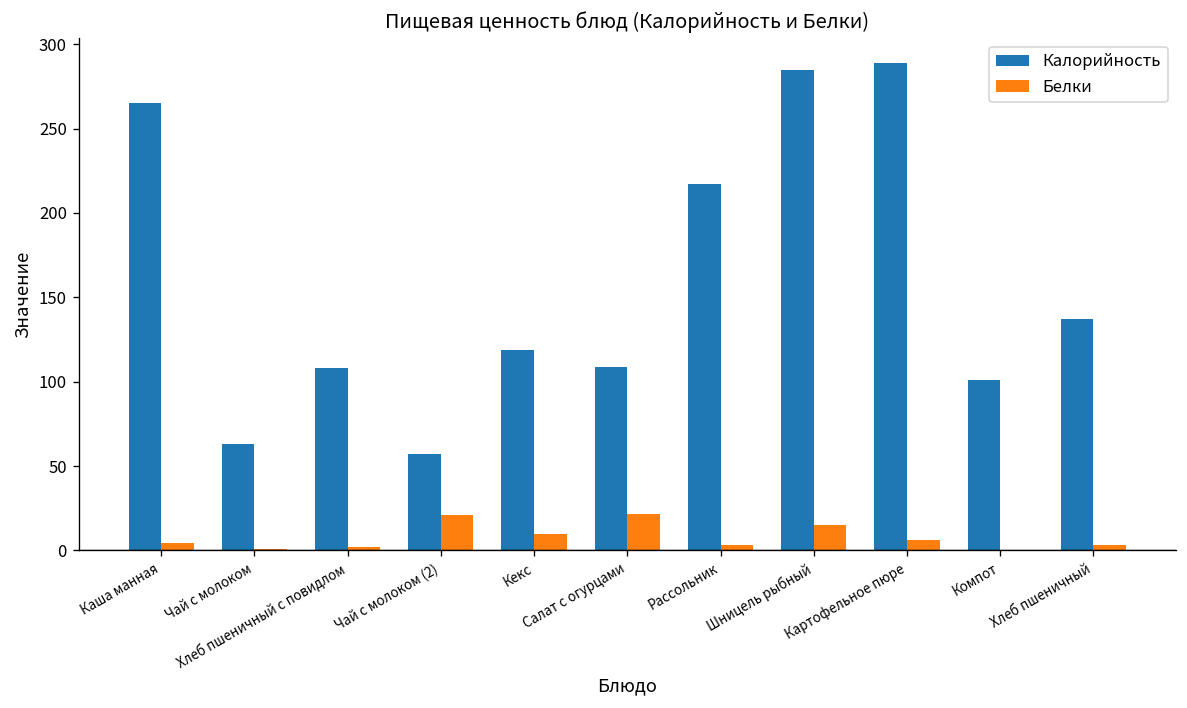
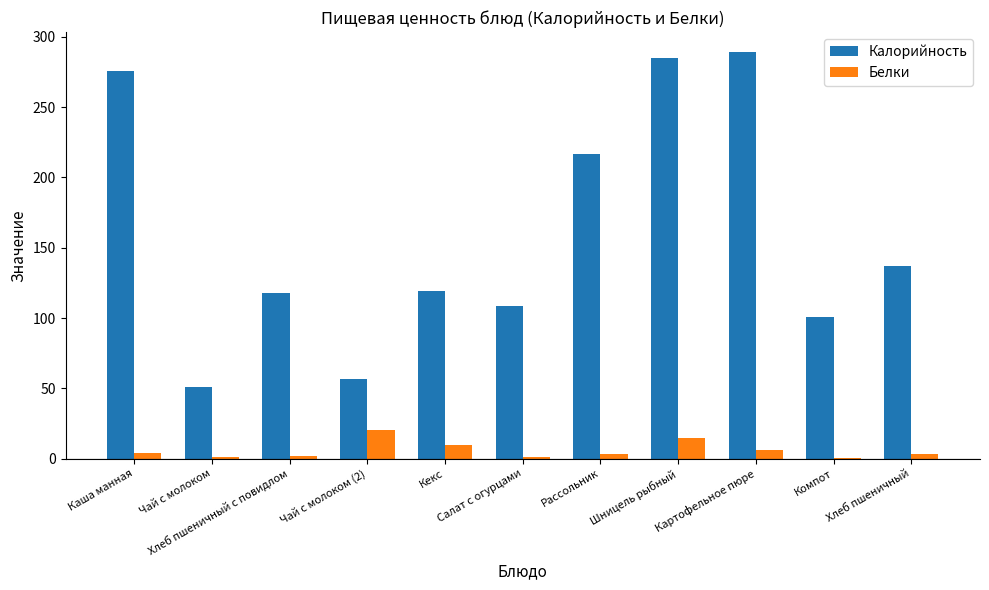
Калорийность, Каша манная: 265 -> 276
Калорийность, Чай с молоком: 63 -> 51
Калорийность, Хлеб пшеничный с повидлом: 108 -> 118
Белки, Салат с огурцами: 22 -> 1
